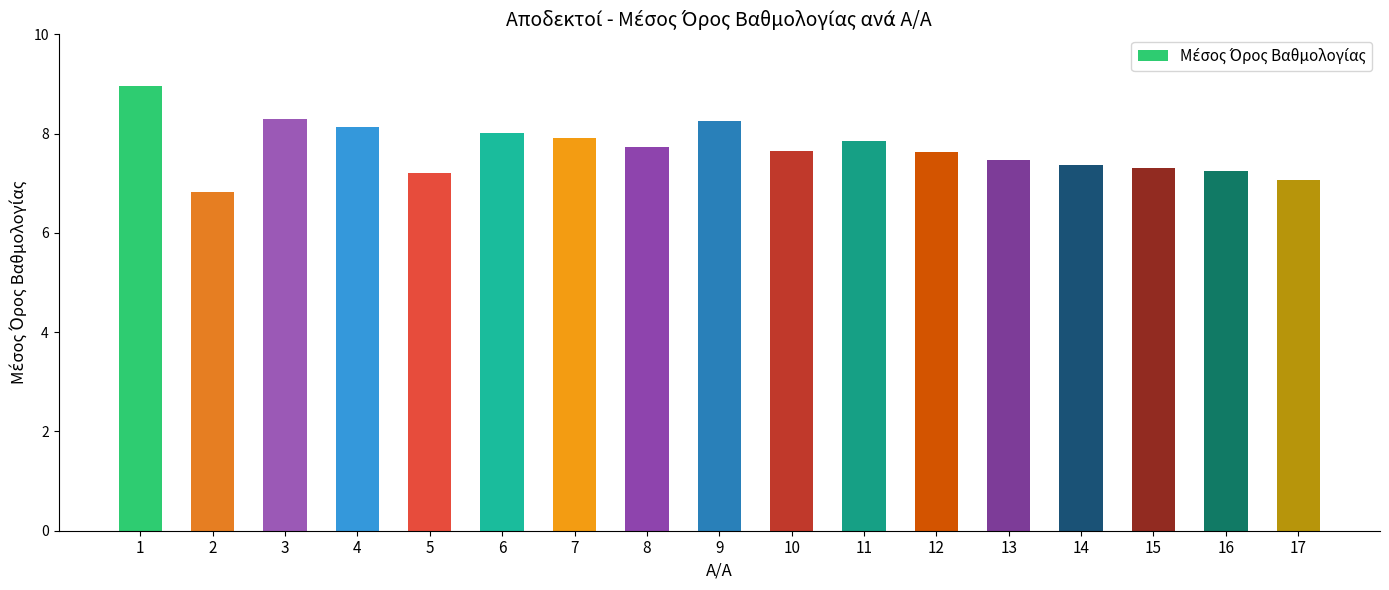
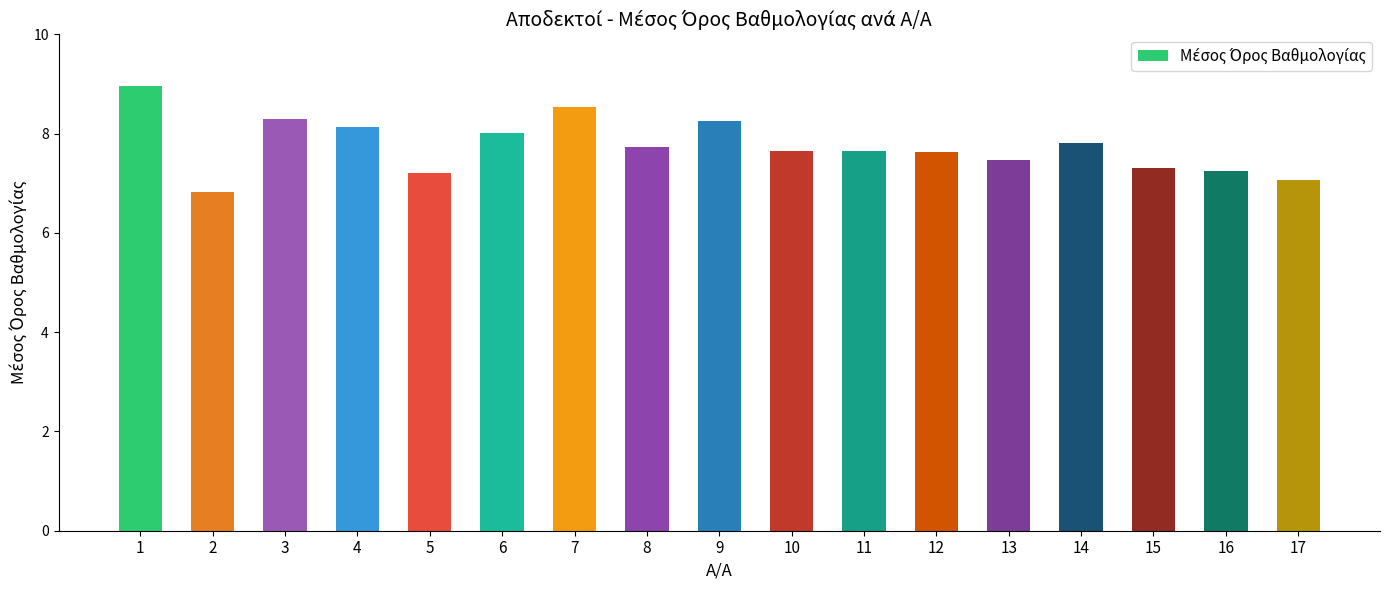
7: 7.9 -> 8.5
11: 7.9 -> 7.7
14: 7.4 -> 7.8
